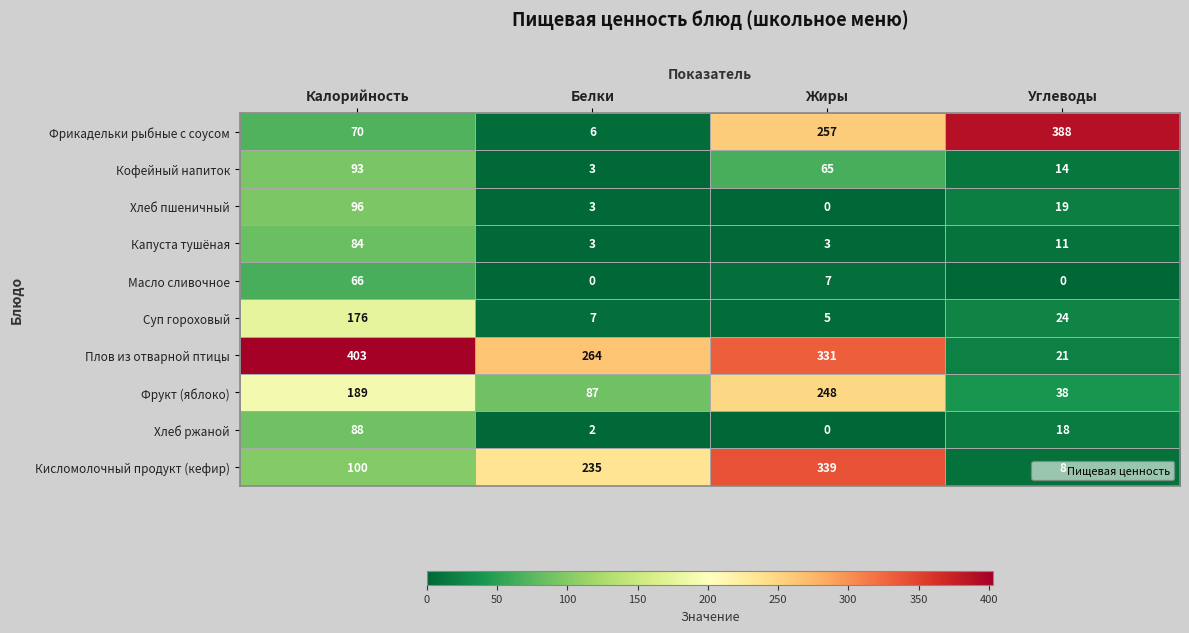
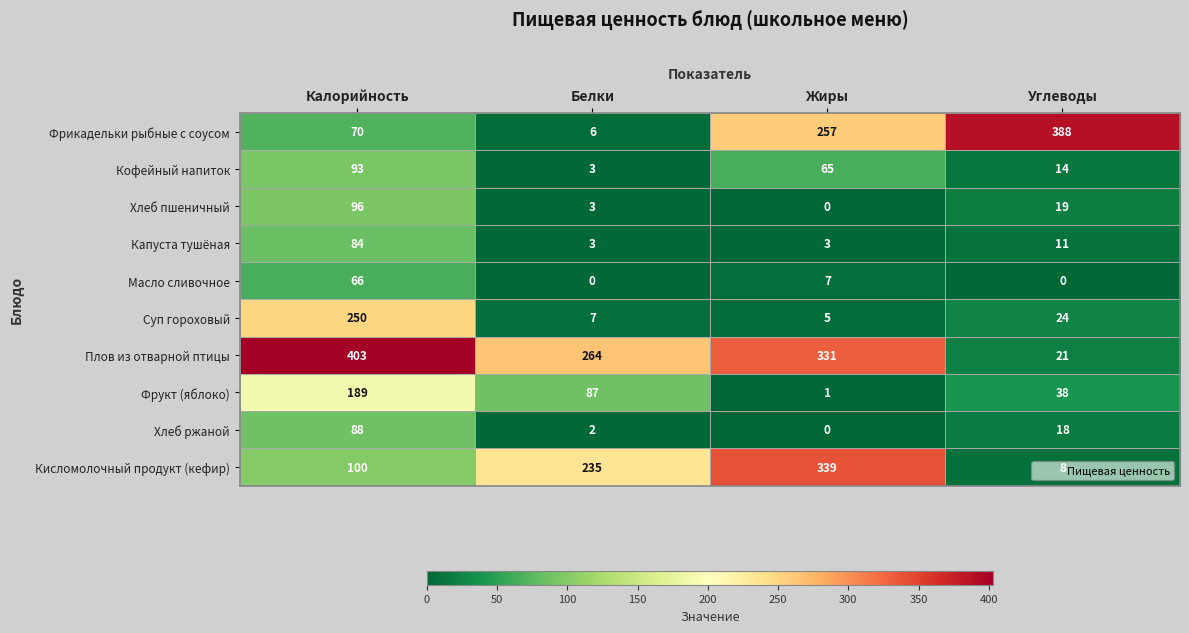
Суп гороховый, Калорийность: 176 -> 250
Фрукт (яблоко), Жиры: 248 -> 1
